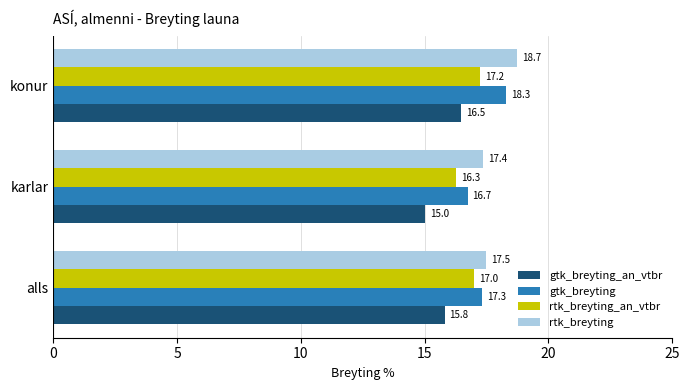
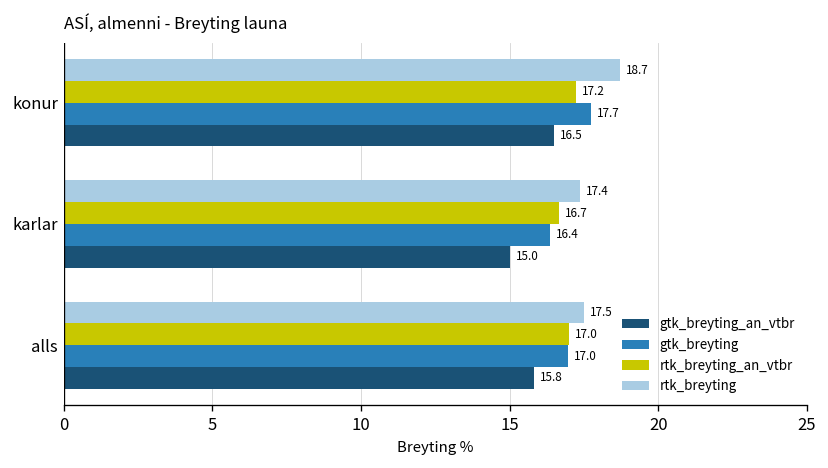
gtk_breyting, konur: 18.3 -> 17.7
rtk_breyting_an_vtbr, karlar: 16.3 -> 16.7
gtk_breyting, karlar: 16.7 -> 16.4
gtk_breyting, alls: 17.3 -> 17.0
